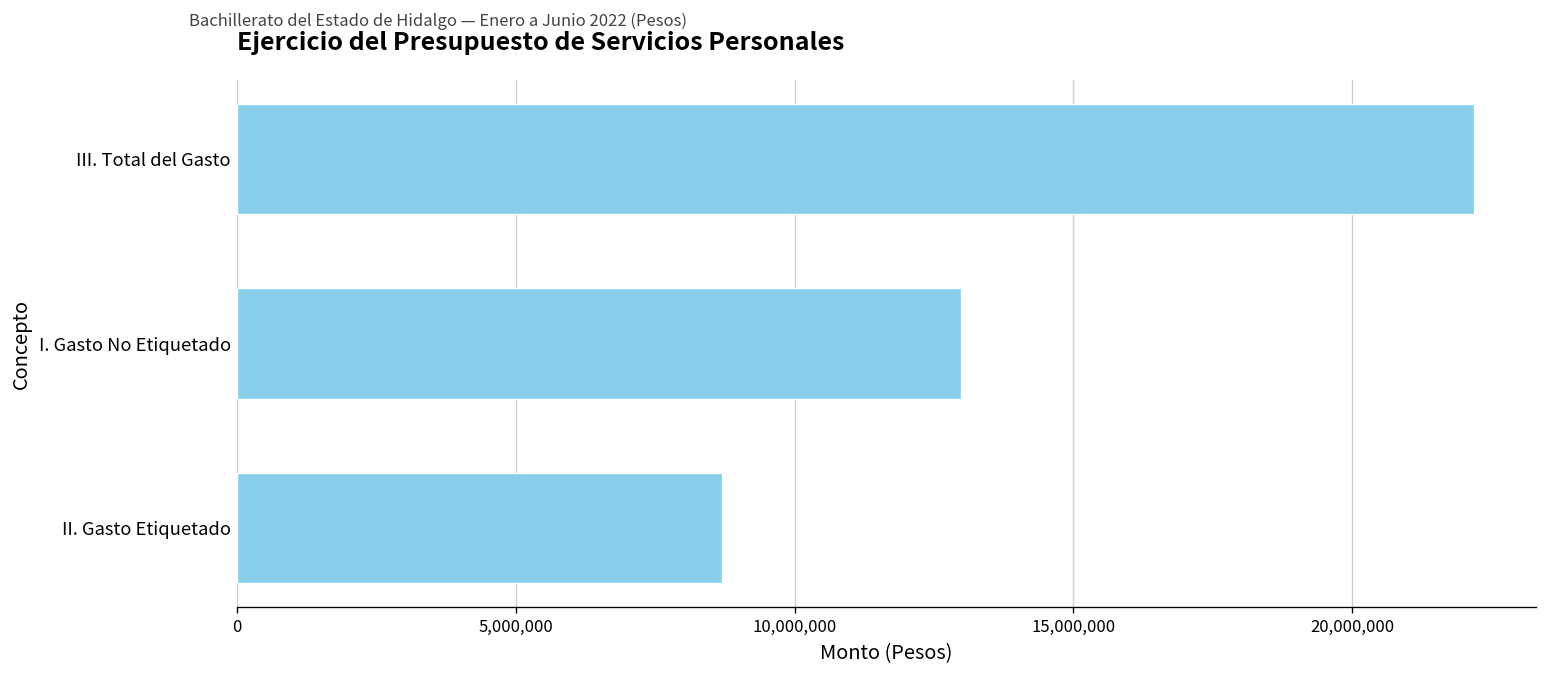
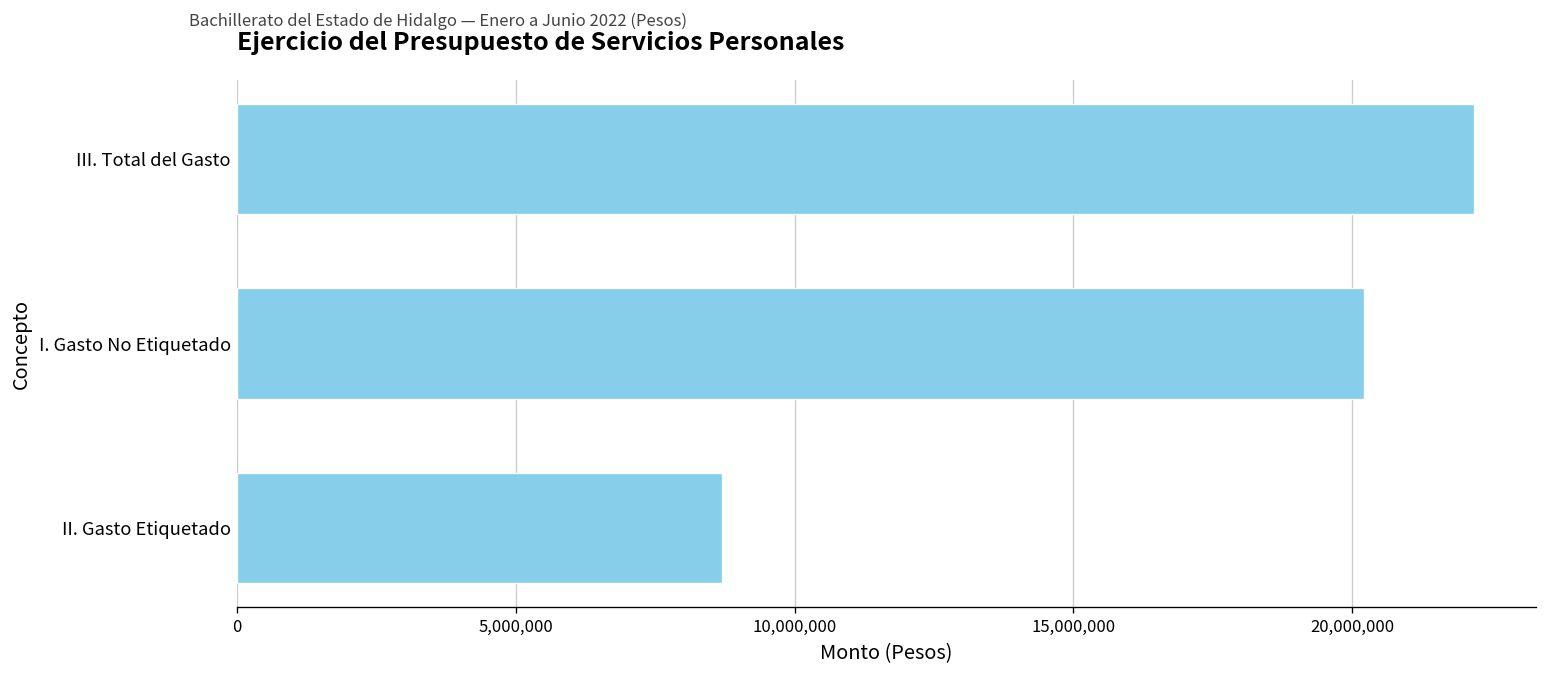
I. Gasto No Etiquetado: 13,000,000 -> 20,200,000
